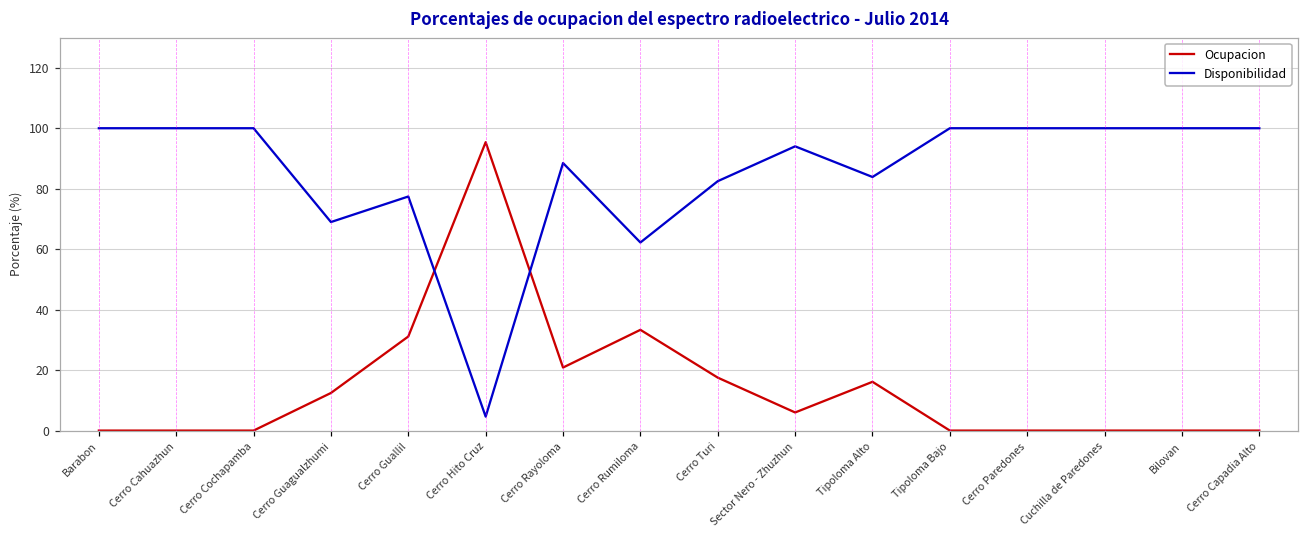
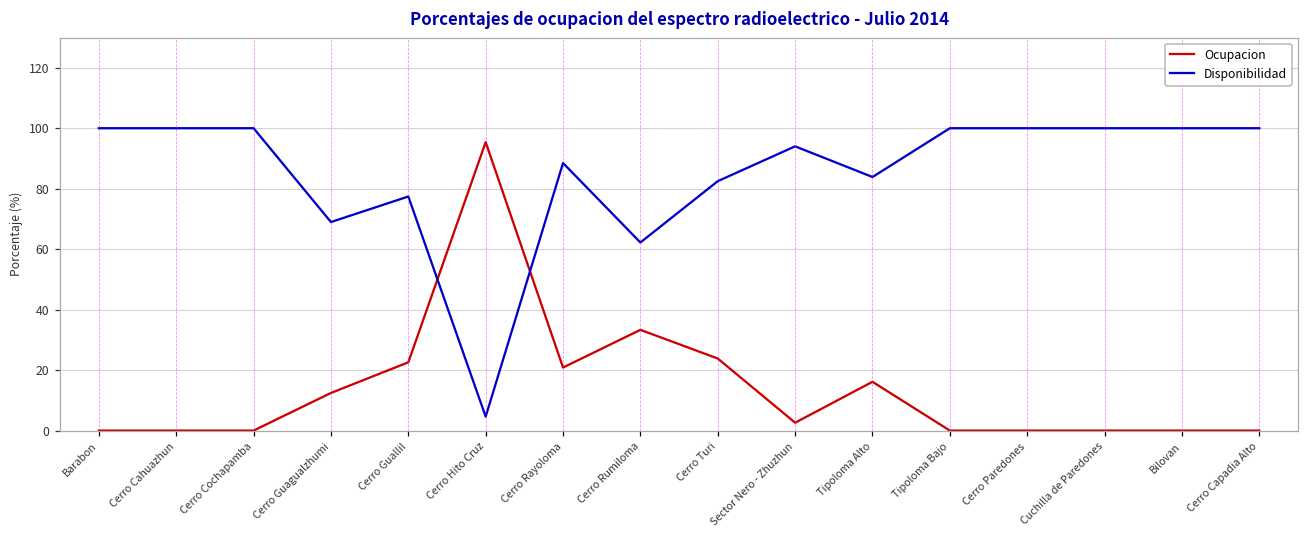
Ocupacion, Cerro Guallil: 31 -> 23
Ocupacion, Cerro Turi: 18 -> 24
Ocupacion, Sector Nero - Zhuzhun: 6 -> 3
